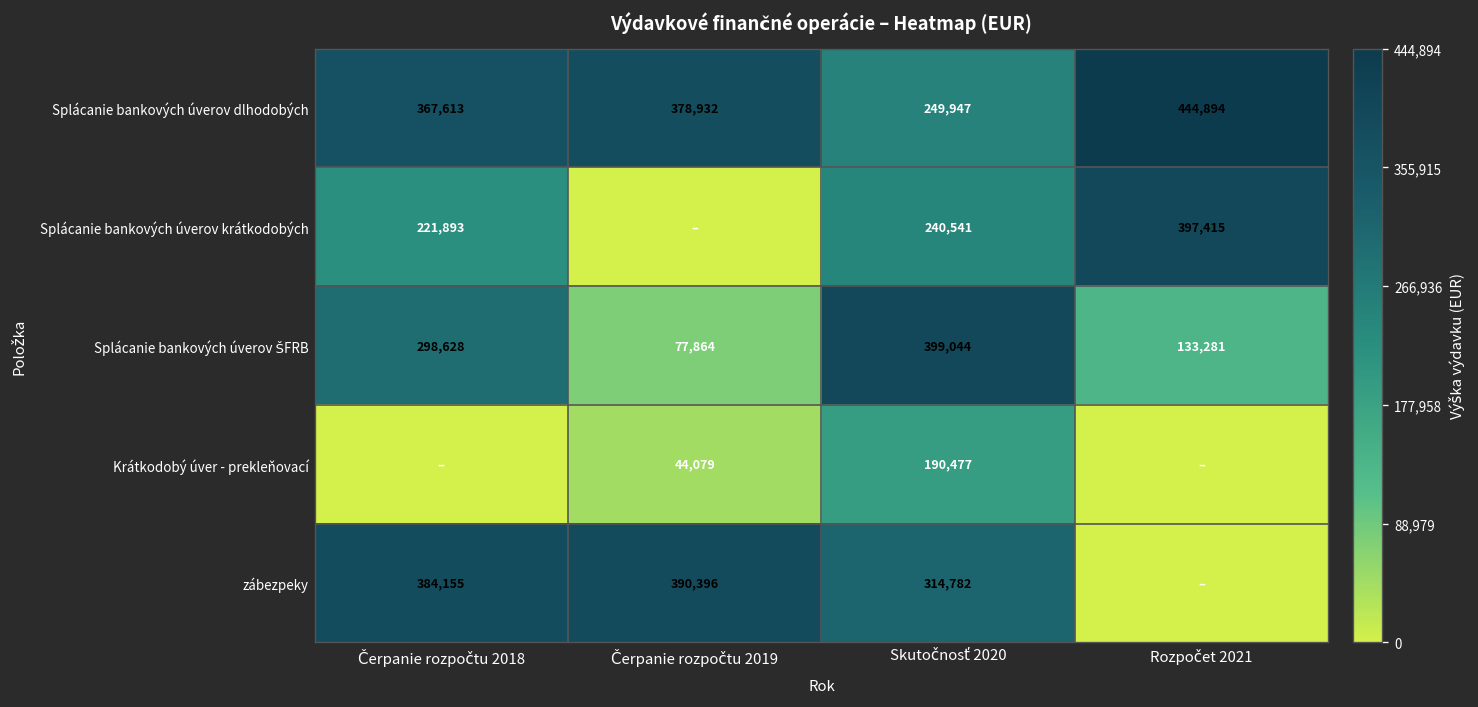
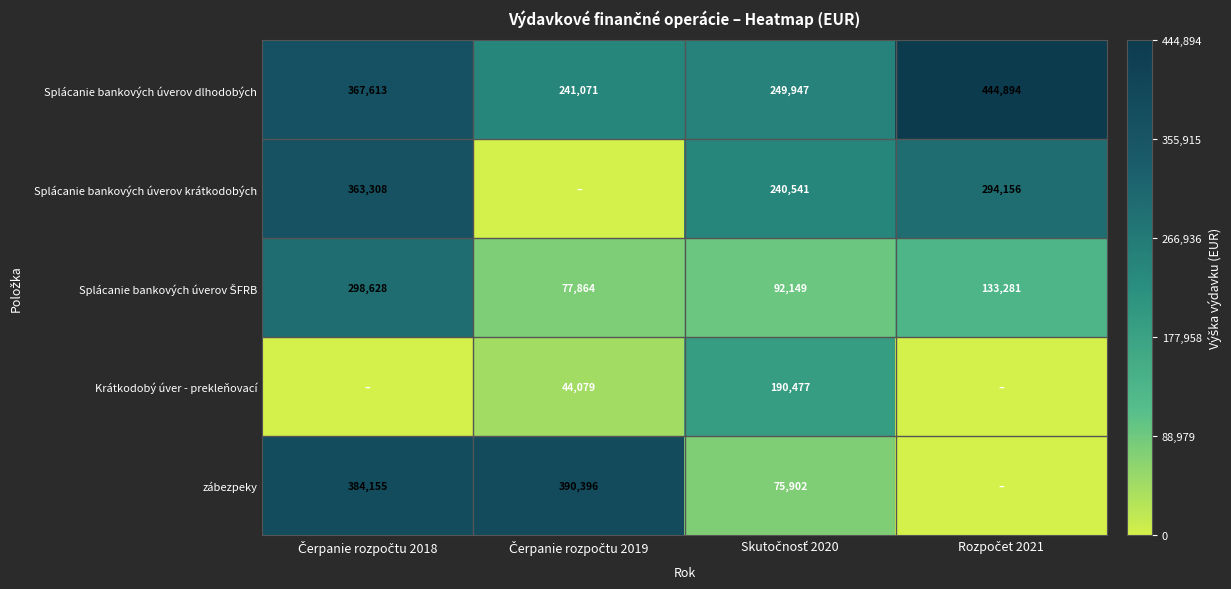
Splácanie bankových úverov dlhodobých, Čerpanie rozpočtu 2019: 378,932 -> 241,071
Splácanie bankových úverov krátkodobých, Čerpanie rozpočtu 2018: 221,893 -> 363,308
Splácanie bankových úverov krátkodobých, Rozpočet 2021: 397,415 -> 294,156
Splácanie bankových úverov ŠFRB, Skutočnosť 2020: 399,044 -> 92,149
zábezpeky, Skutočnosť 2020: 314,782 -> 75,902
